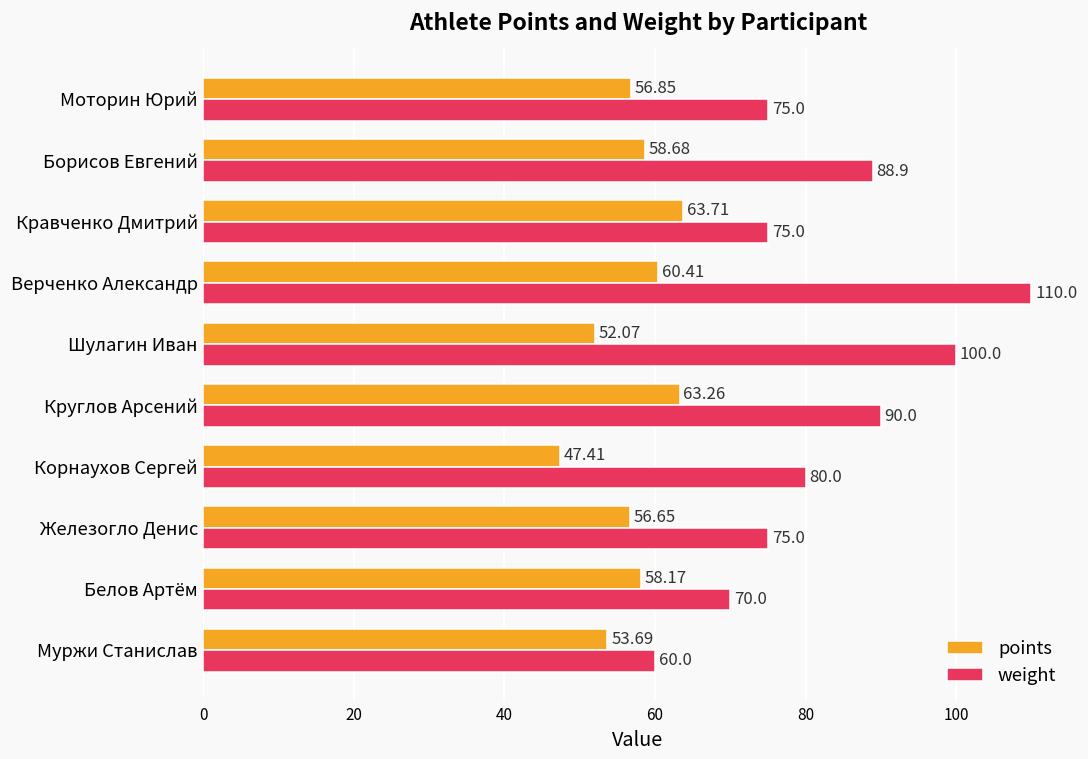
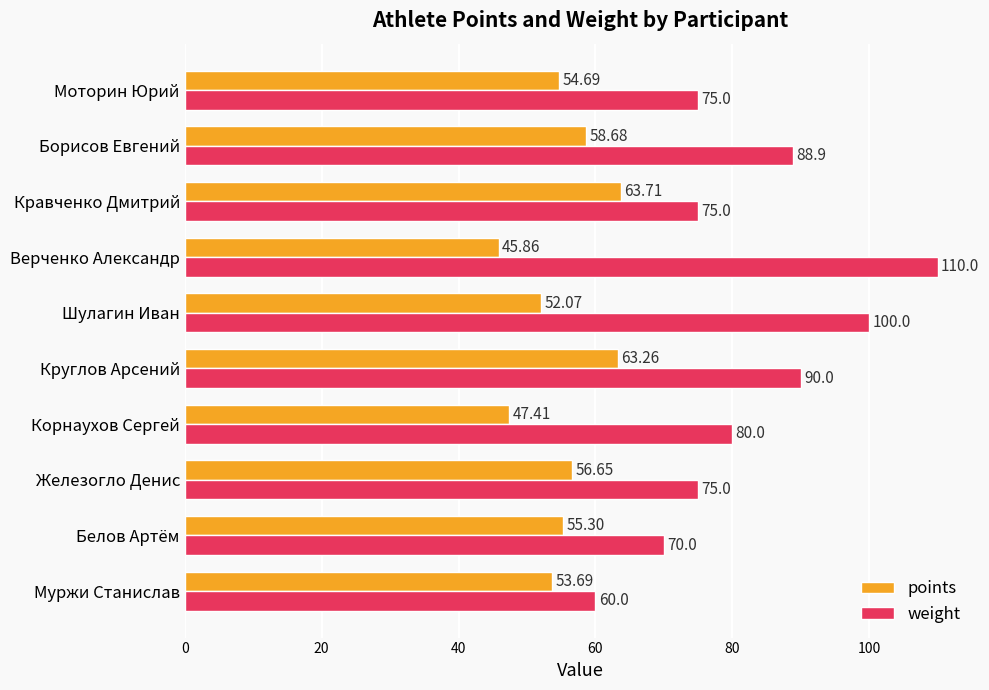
points, Моторин Юрий: 56.85 -> 54.69
points, Верченко Александр: 60.41 -> 45.86
points, Белов Артём: 58.17 -> 55.30
